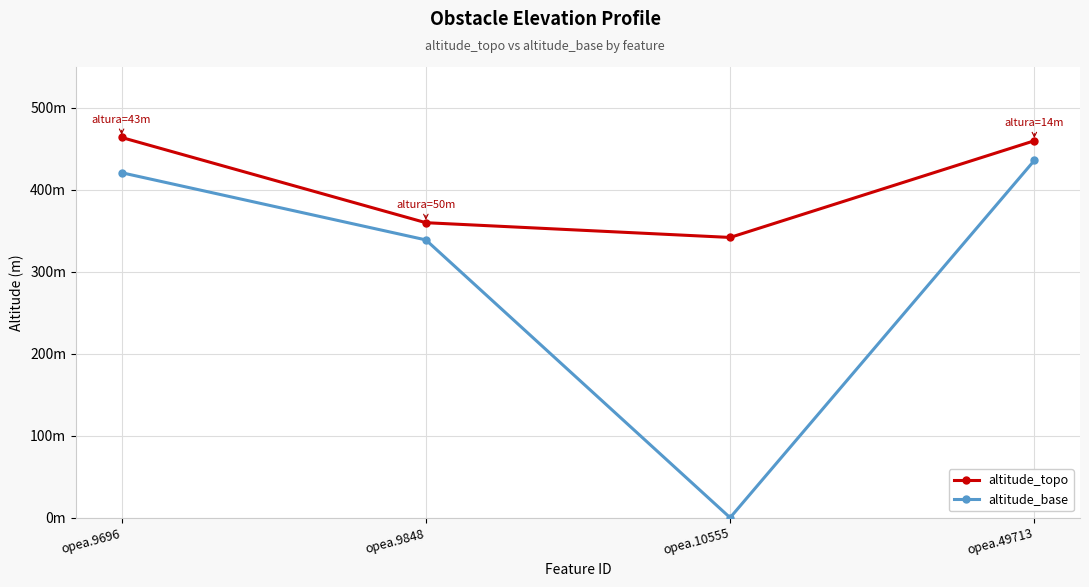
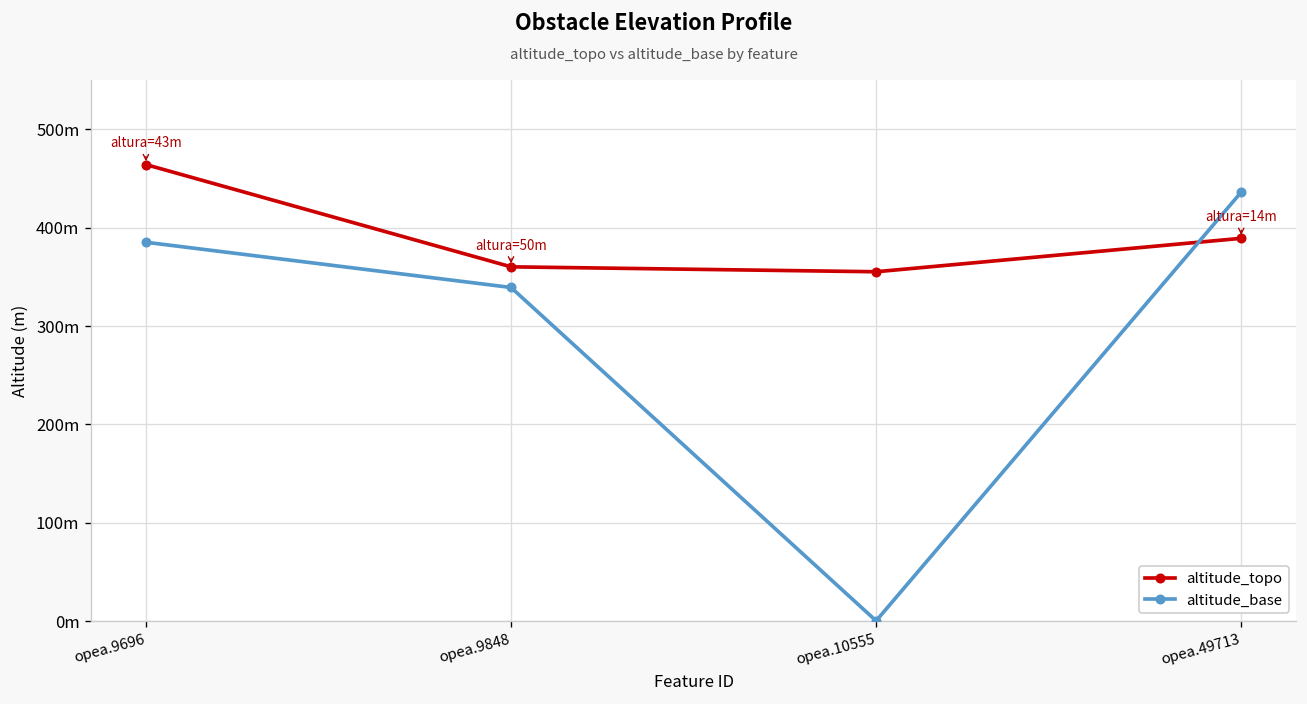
altitude_base, opea.9696: 420m -> 390m
altitude_topo, opea.10555: 340m -> 360m
altitude_topo, opea.49713: 460m -> 390m
